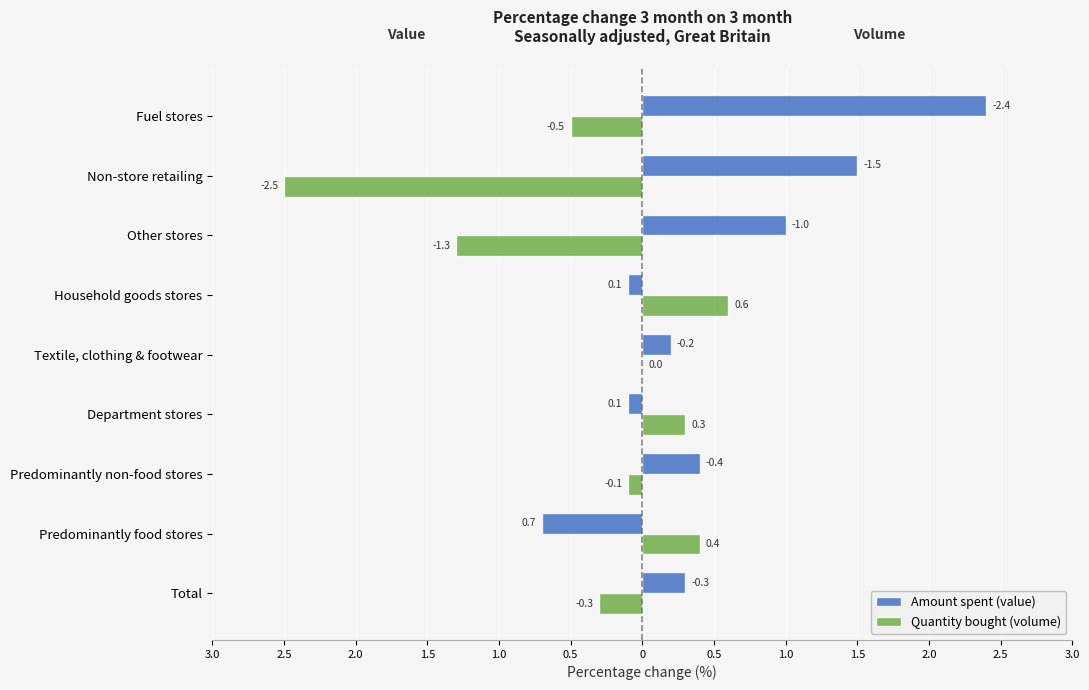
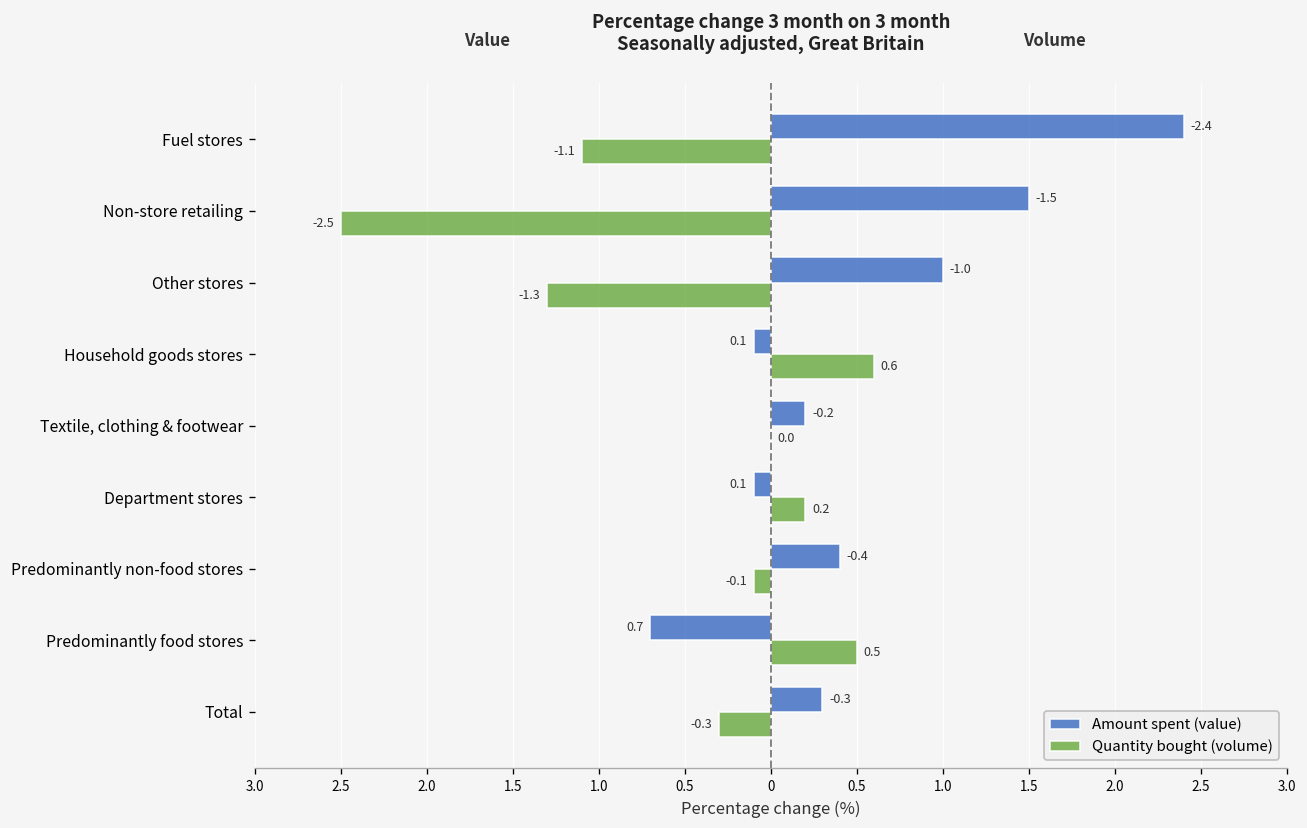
Quantity bought (volume), Fuel stores: -0.5 -> -1.1
Quantity bought (volume), Department stores: 0.3 -> 0.2
Quantity bought (volume), Predominantly food stores: 0.4 -> 0.5
